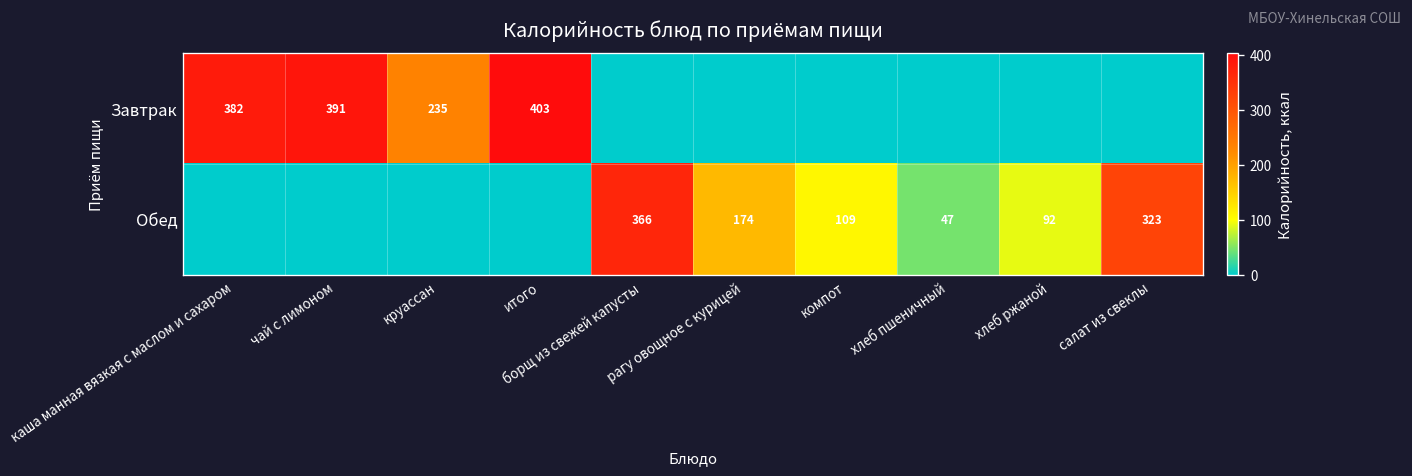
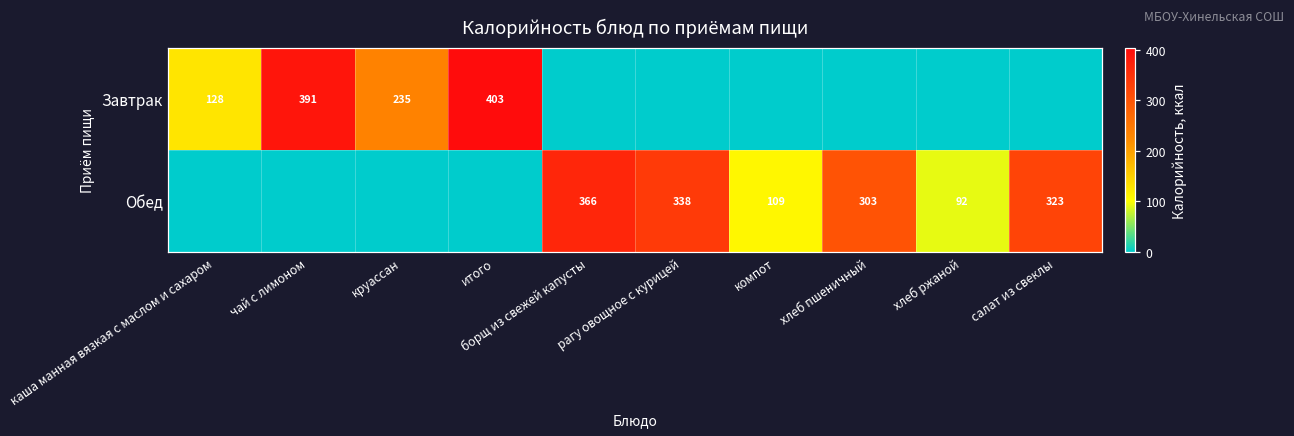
Завтрак, каша манная вязкая с маслом и сахаром: 382 -> 128
Обед, рагу овощное с курицей: 174 -> 338
Обед, хлеб пшеничный: 47 -> 303
